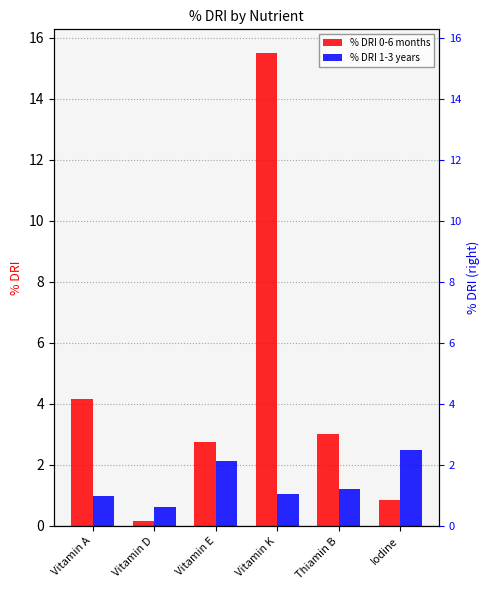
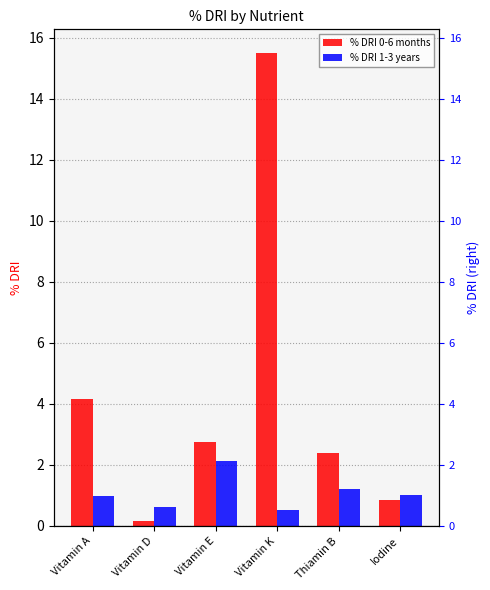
% DRI 1-3 years, Vitamin K: 1.0 -> 0.5
% DRI 0-6 months, Thiamin B: 3.0 -> 2.4
% DRI 1-3 years, Iodine: 2.5 -> 1.0
